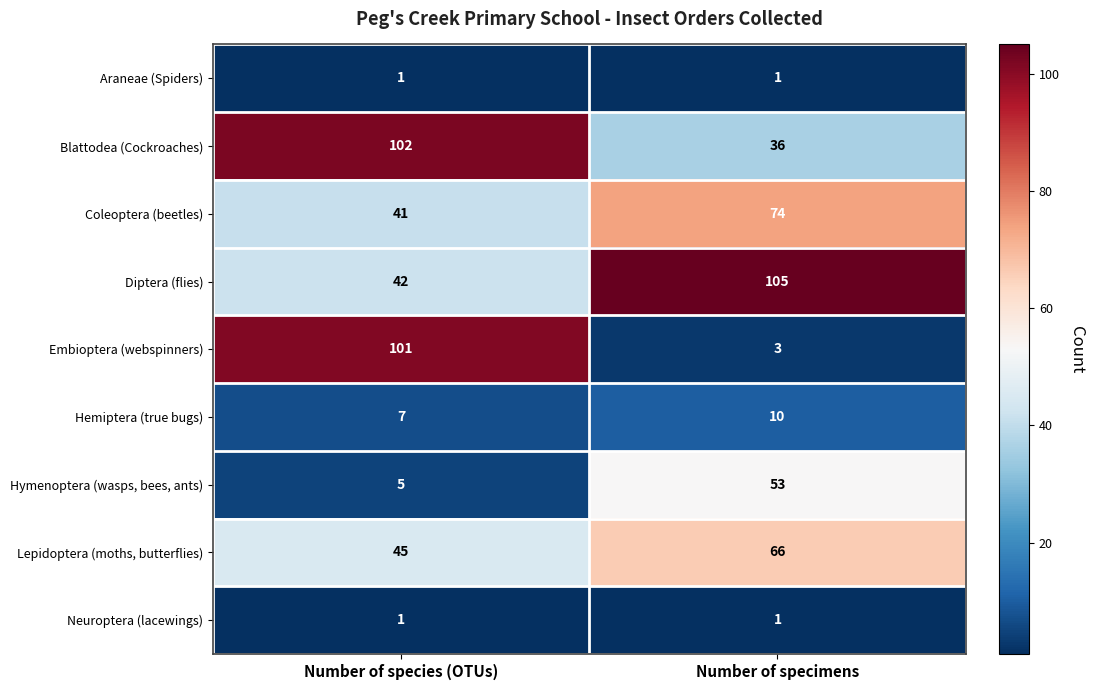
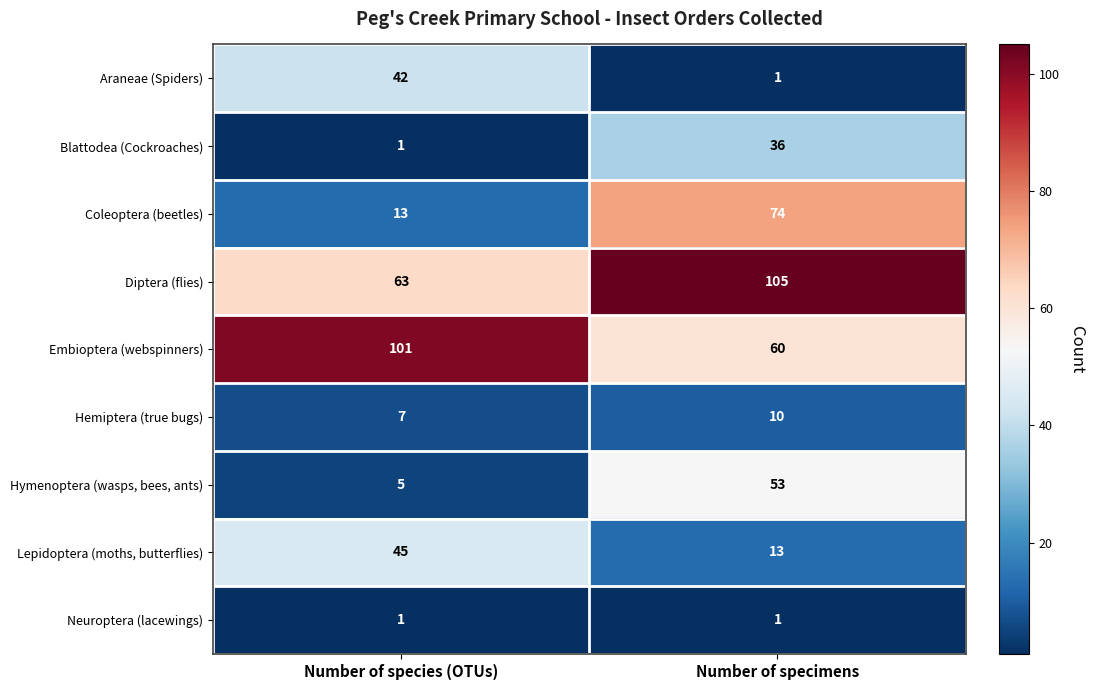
Araneae (Spiders), Number of species (OTUs): 1 -> 42
Blattodea (Cockroaches), Number of species (OTUs): 102 -> 1
Coleoptera (beetles), Number of species (OTUs): 41 -> 13
Diptera (flies), Number of species (OTUs): 42 -> 63
Embioptera (webspinners), Number of specimens: 3 -> 60
Lepidoptera (moths, butterflies), Number of specimens: 66 -> 13
